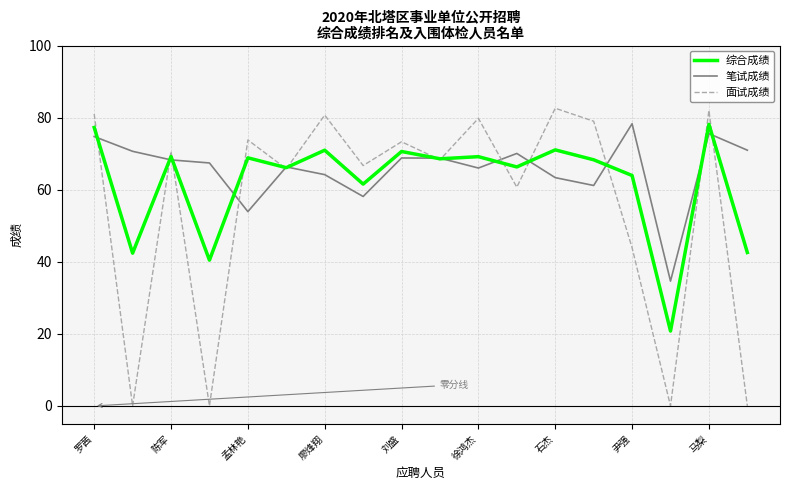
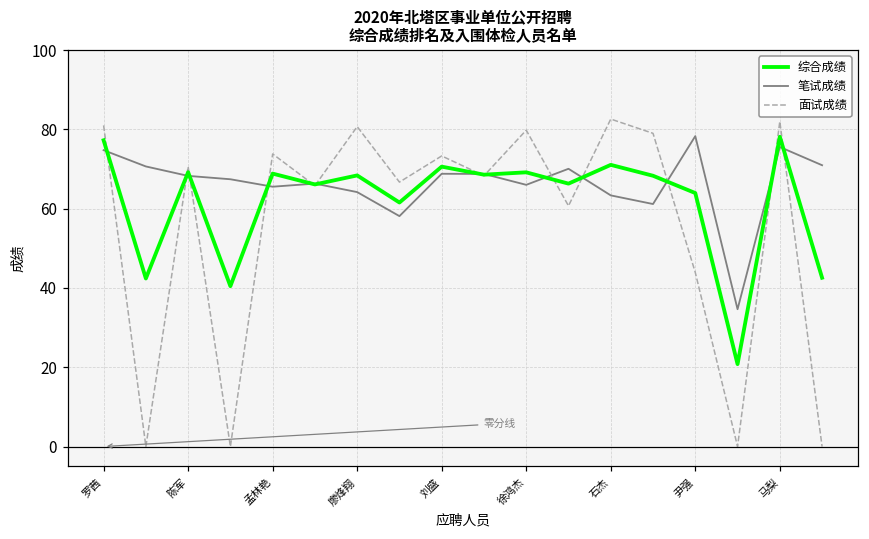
笔试成绩, 孟林艳: 54 -> 66
综合成绩, 廖烽翔: 71 -> 68
